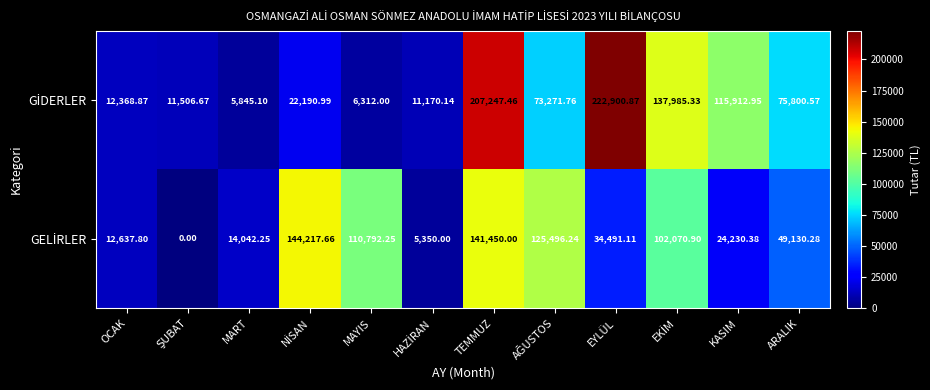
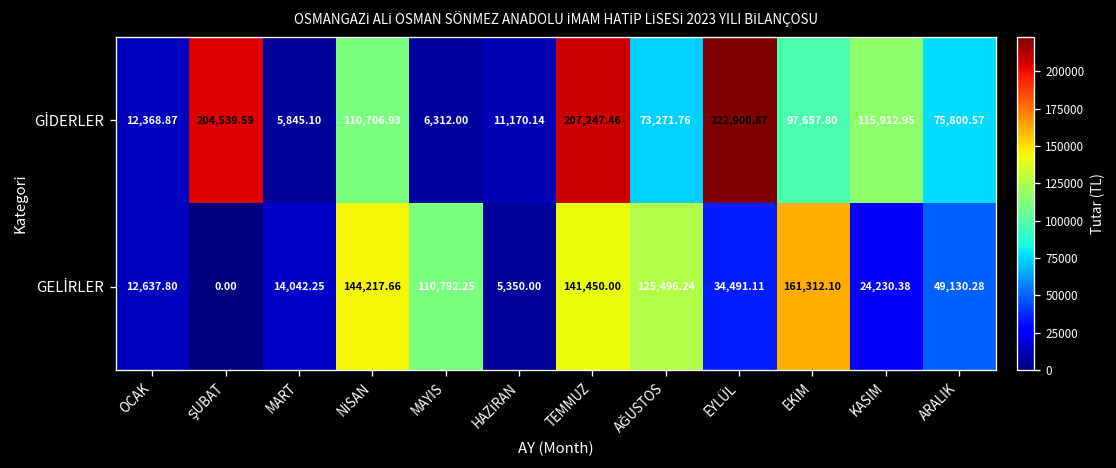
GİDERLER, ŞUBAT: 11,506.67 -> 204,539.59
GİDERLER, NİSAN: 22,190.99 -> 110,706.93
GİDERLER, EKİM: 137,985.33 -> 97,657.80
GELİRLER, EKİM: 102,070.90 -> 161,312.10
